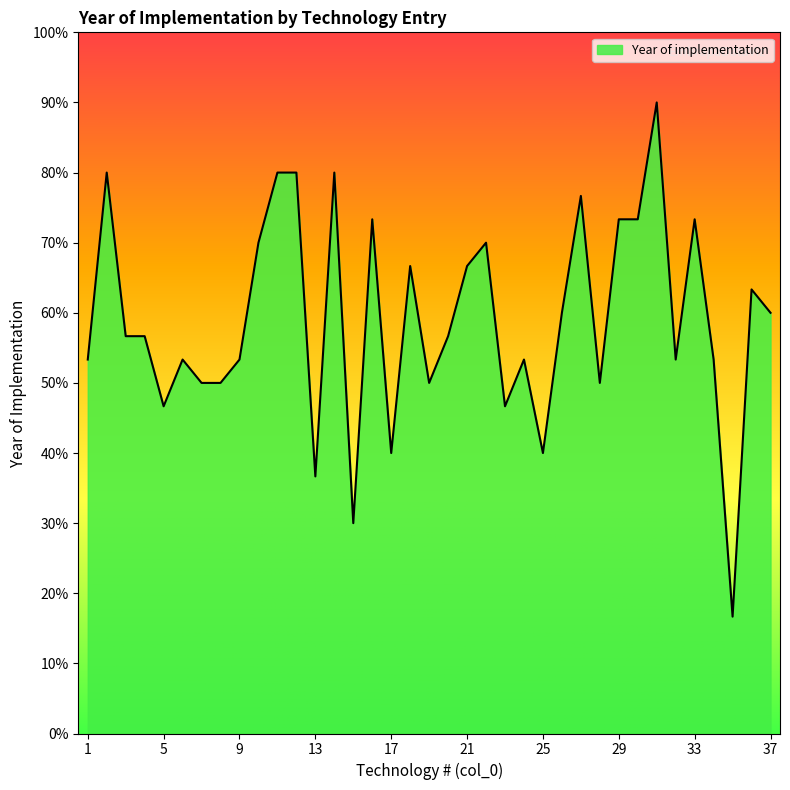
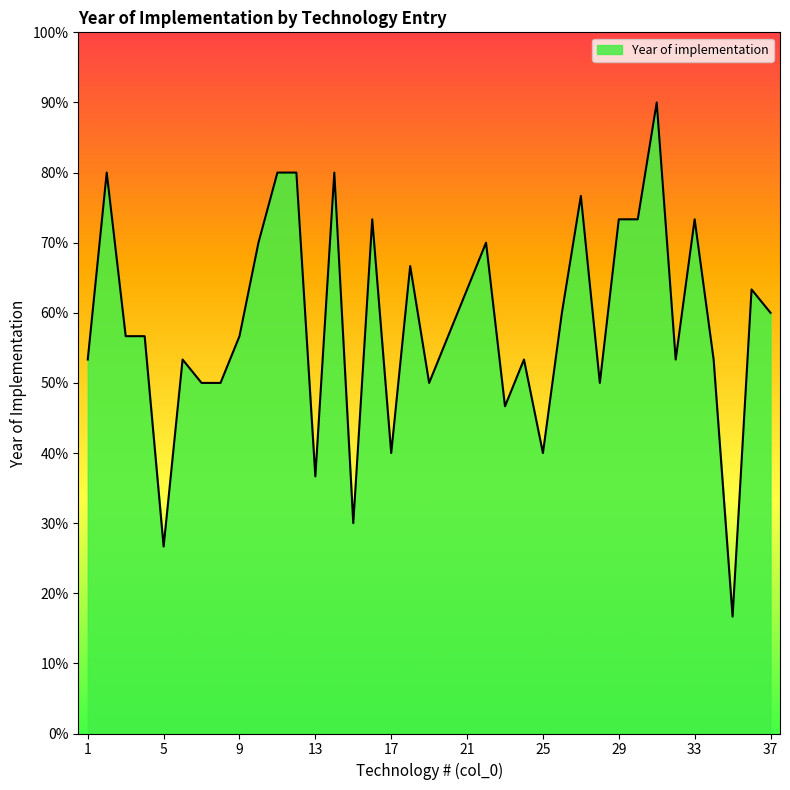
5: 47% -> 27%
9: 53% -> 57%
21: 67% -> 63%
